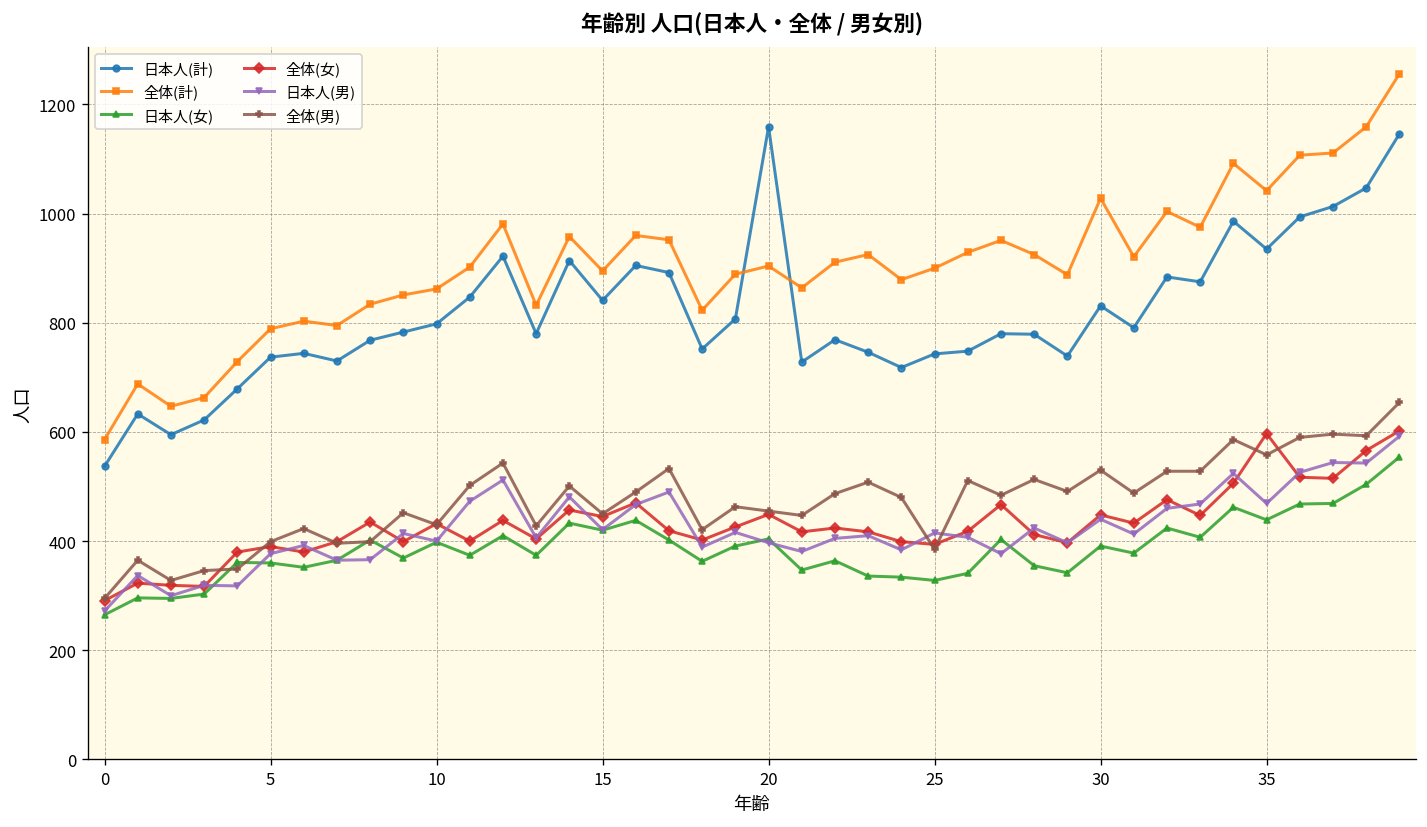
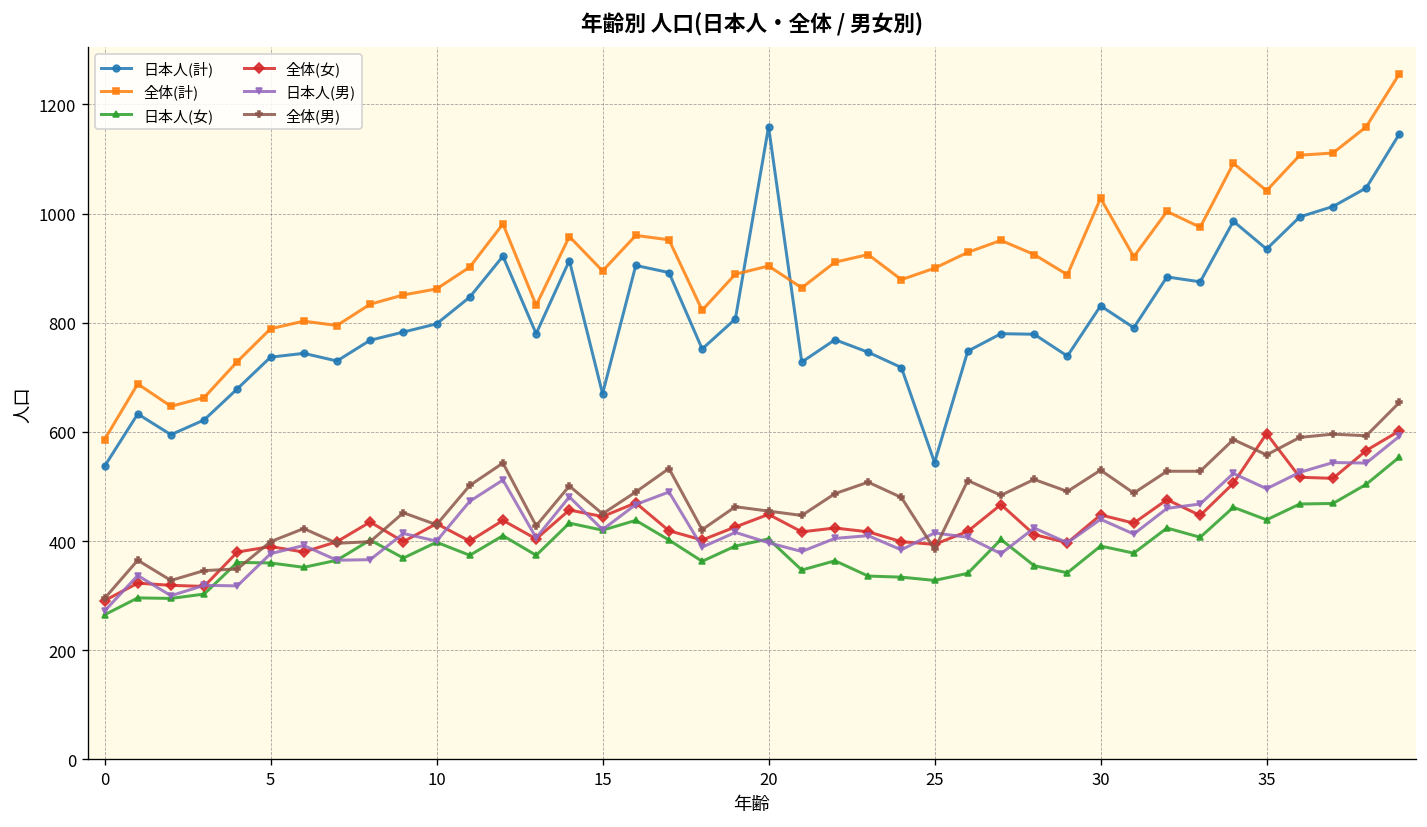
日本人(計), 15: 840 -> 670
日本人(計), 25: 740 -> 540
日本人(男), 35: 470 -> 500
